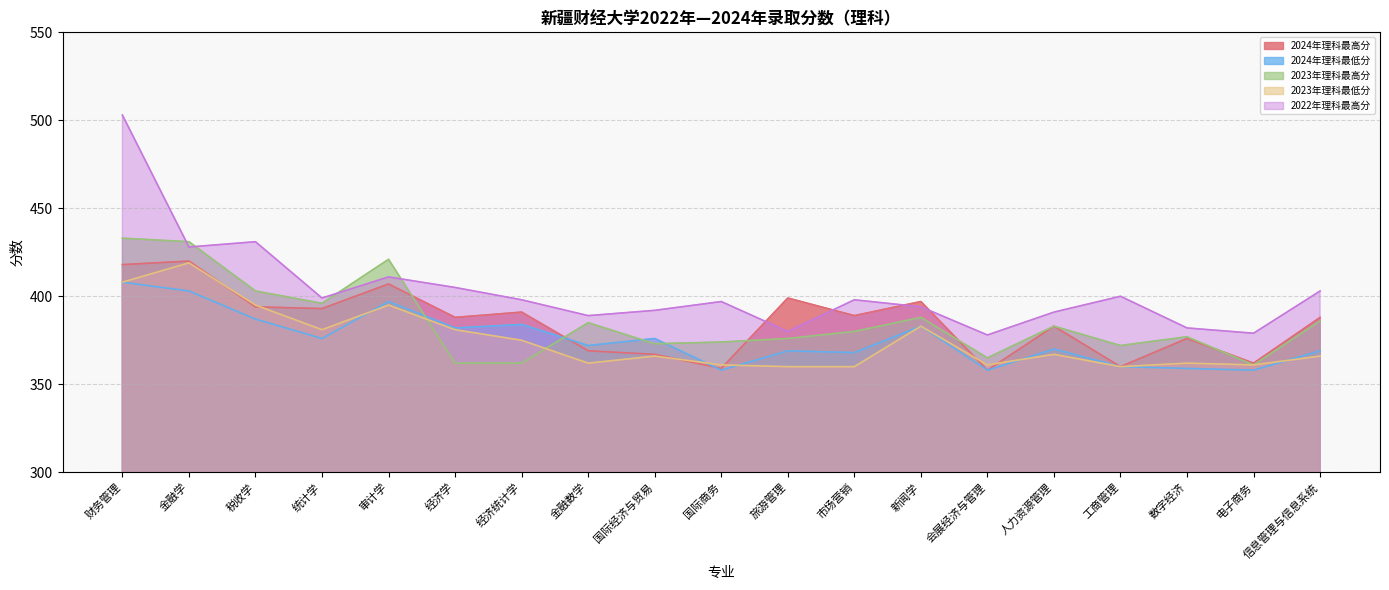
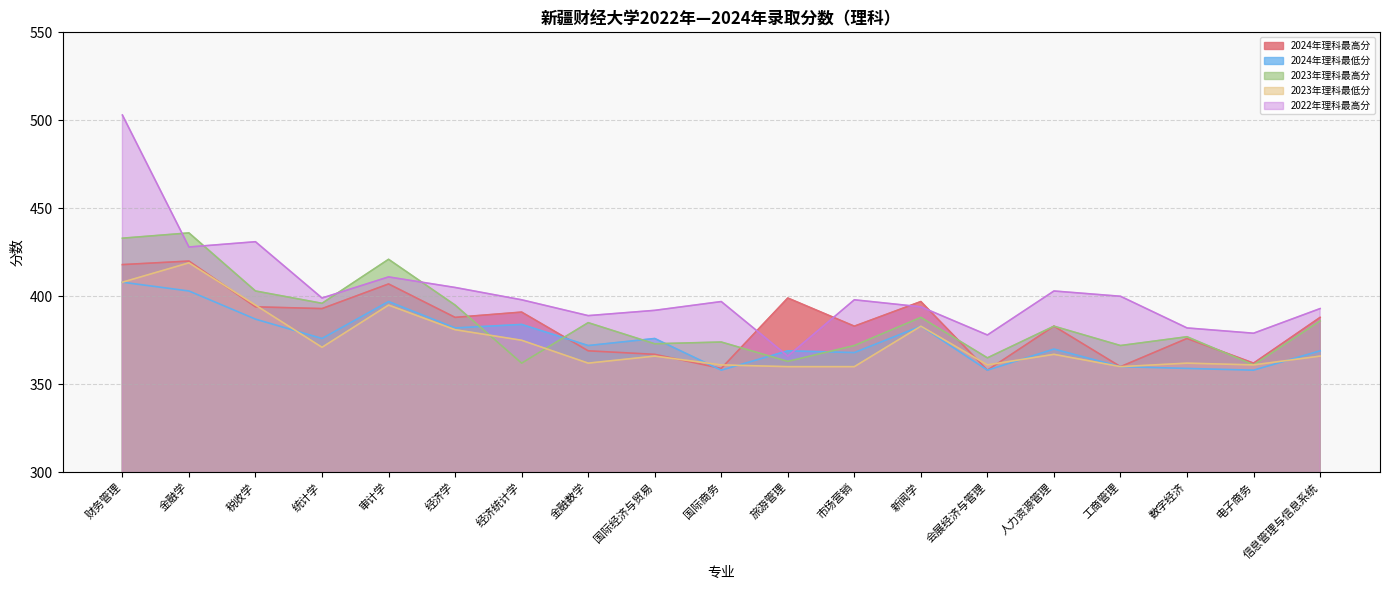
2023年理科最高分, 金融学: 431 -> 436
2023年理科最低分, 统计学: 381 -> 371
2023年理科最高分, 经济学: 362 -> 395
2023年理科最高分, 旅游管理: 376 -> 363
2022年理科最高分, 旅游管理: 380 -> 366
2024年理科最高分, 市场营销: 389 -> 383
2023年理科最高分, 市场营销: 380 -> 372
2022年理科最高分, 人力资源管理: 391 -> 403
2022年理科最高分, 信息管理与信息系统: 403 -> 393
